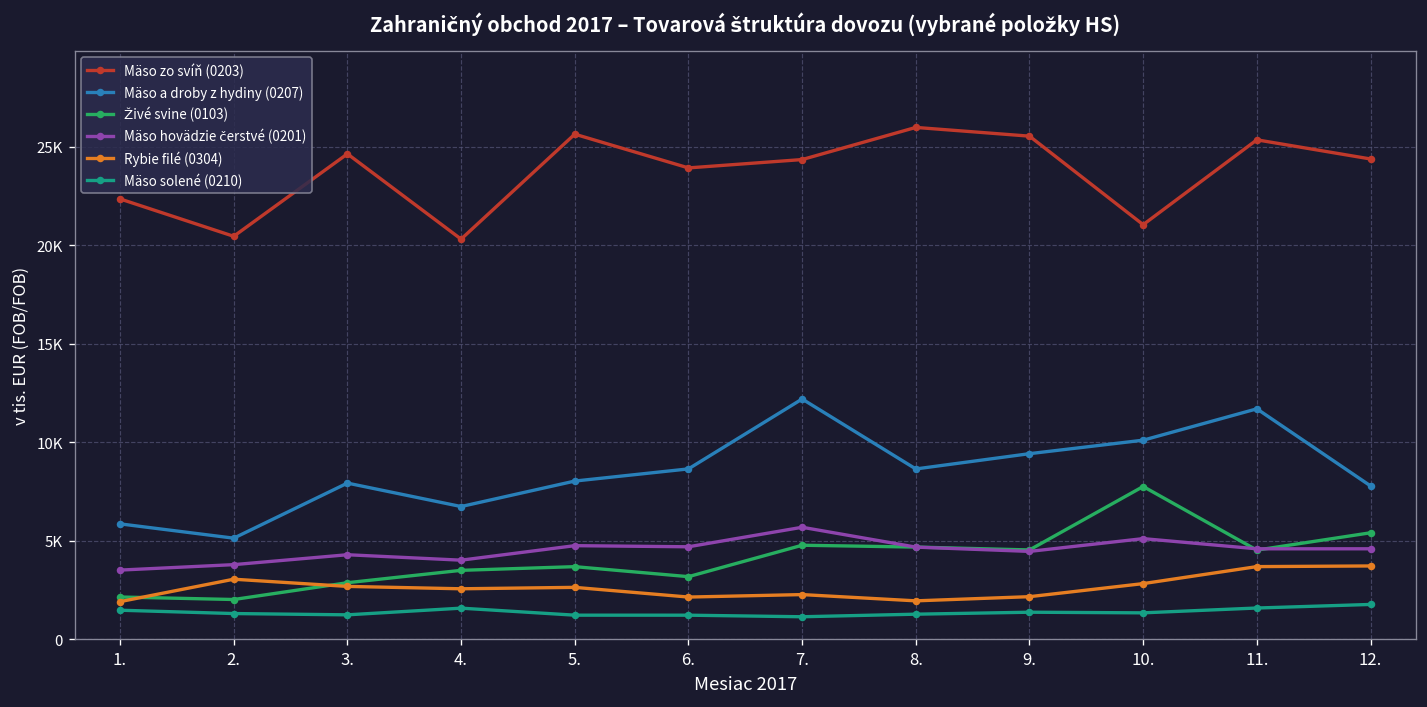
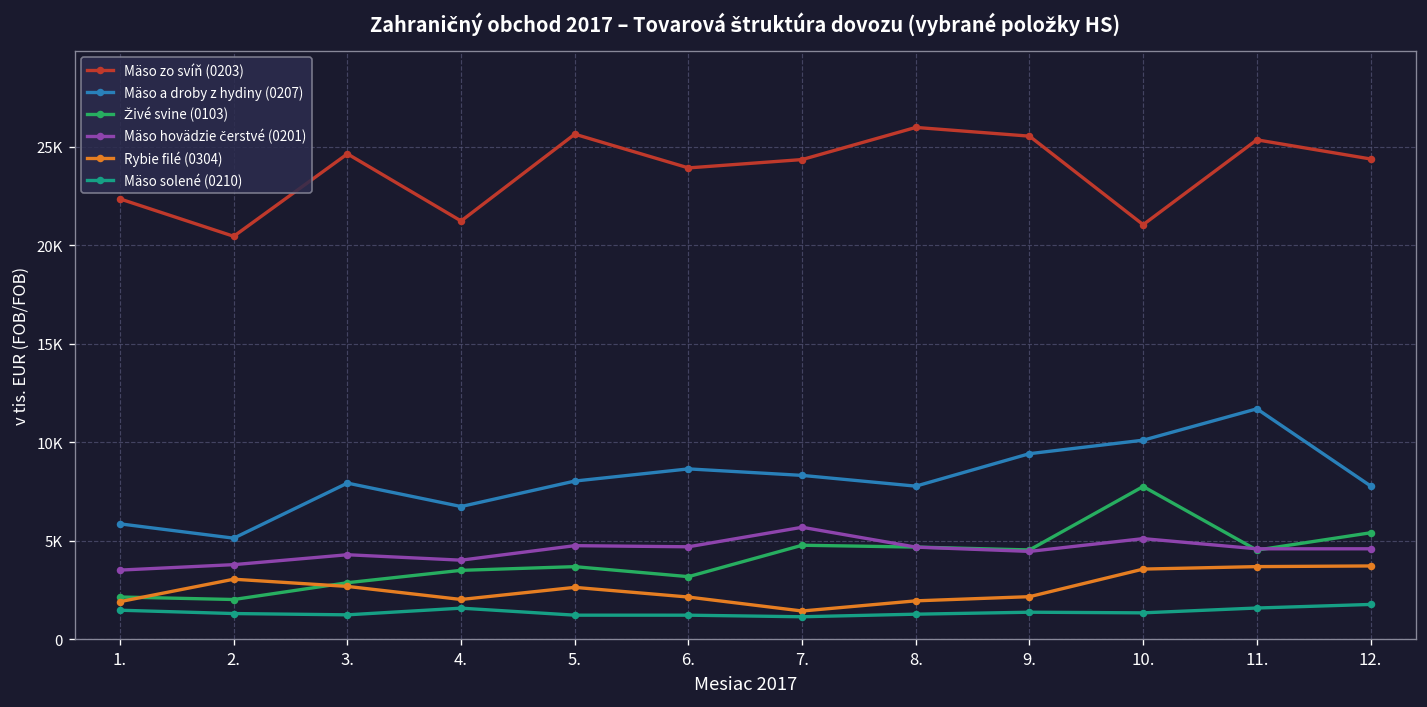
Mäso zo svíň (0203), 4.: 20300 -> 21200
Rybie filé (0304), 4.: 2600 -> 2000
Mäso a droby z hydiny (0207), 7.: 12200 -> 8300
Rybie filé (0304), 7.: 2300 -> 1400
Mäso a droby z hydiny (0207), 8.: 8700 -> 7800
Rybie filé (0304), 10.: 2800 -> 3600
